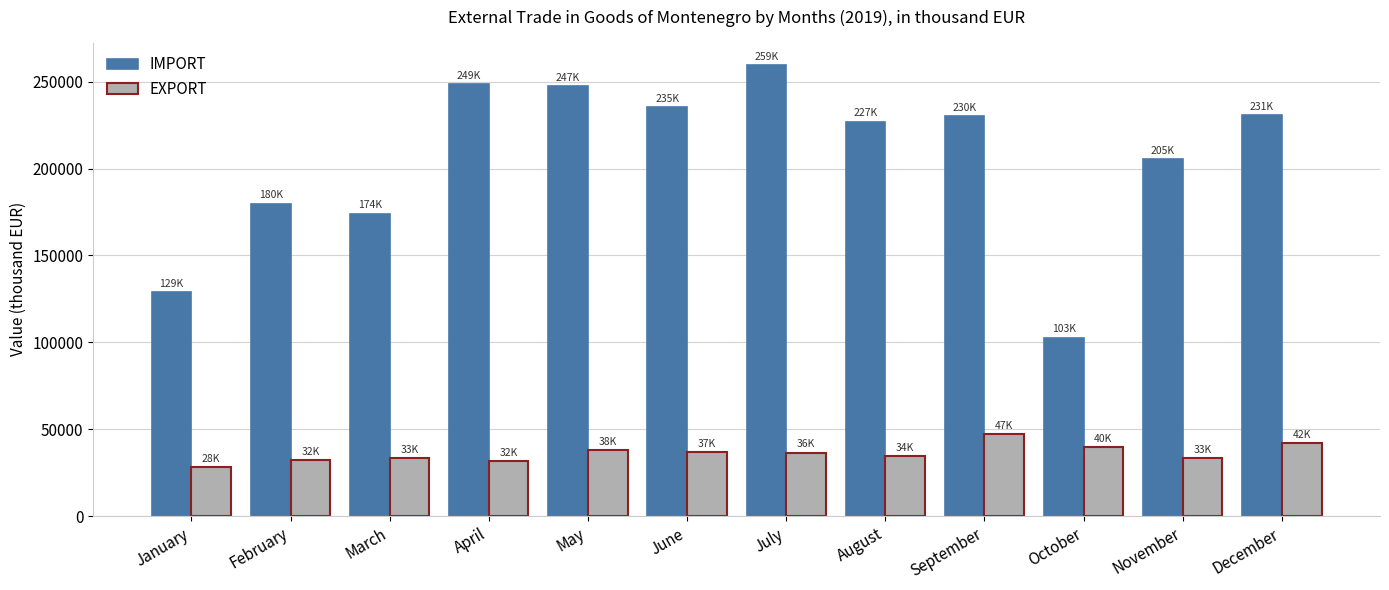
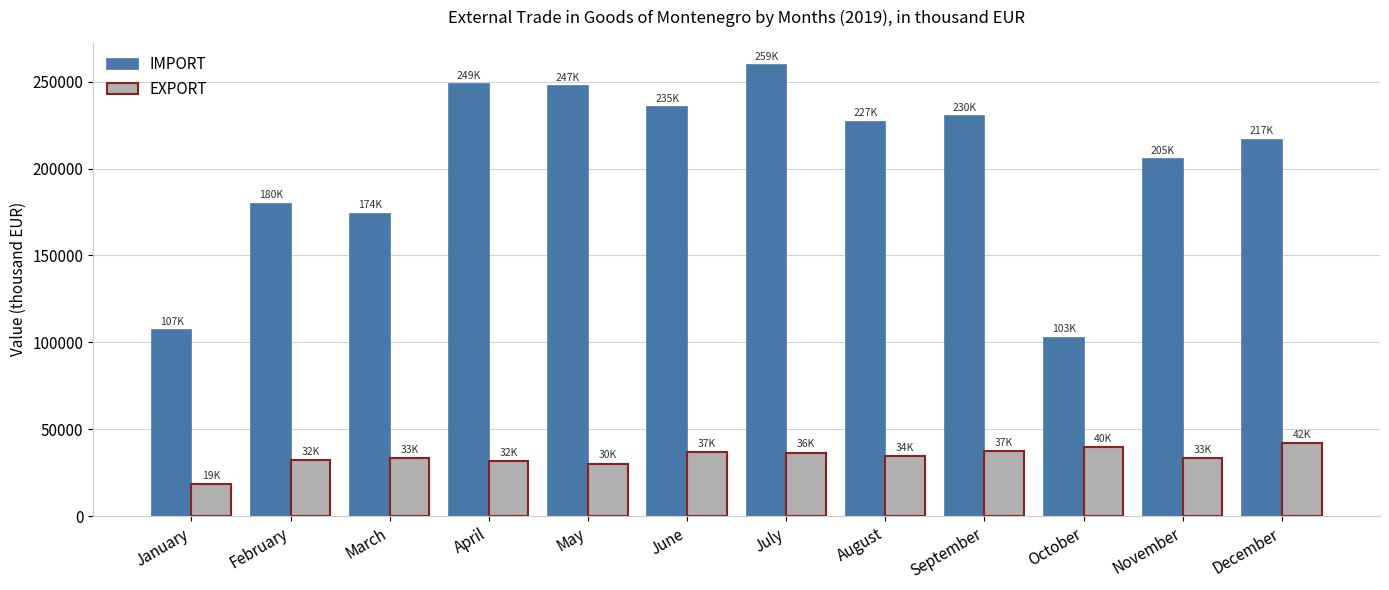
IMPORT, January: 129K -> 107K
EXPORT, January: 28K -> 19K
EXPORT, May: 38K -> 30K
EXPORT, September: 47K -> 37K
IMPORT, December: 231K -> 217K
